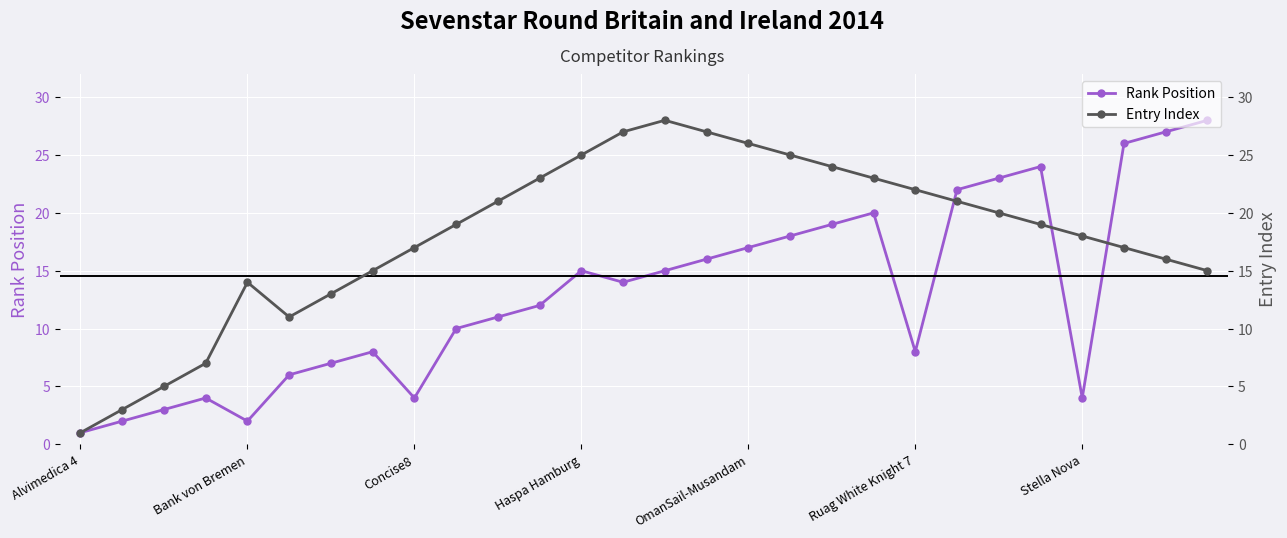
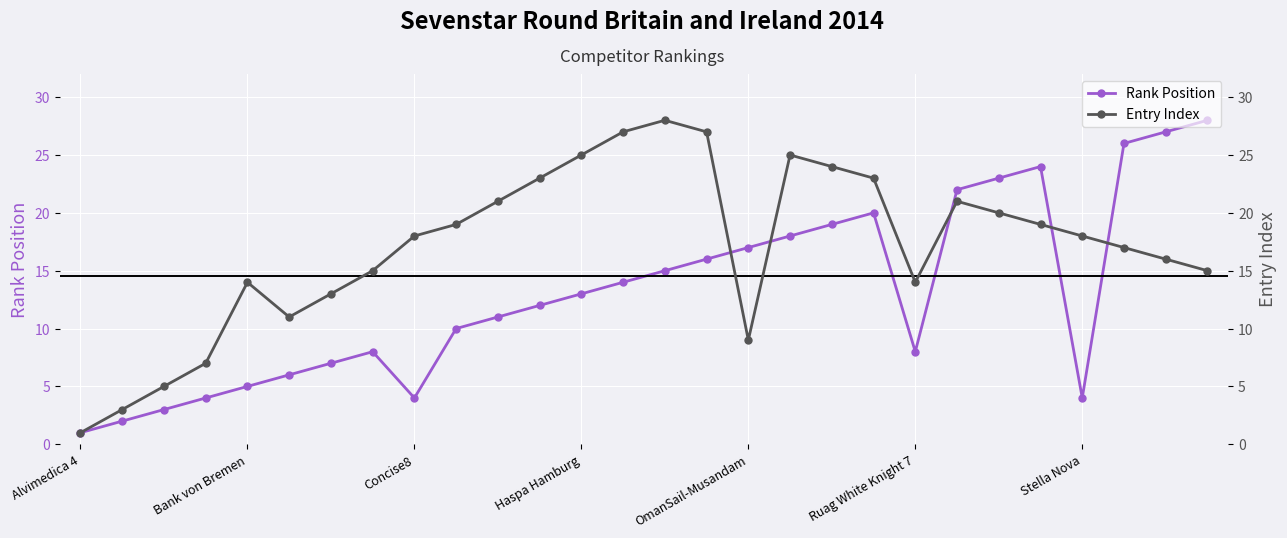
Rank Position, Bank von Bremen: 2 -> 5
Rank Position, Haspa Hamburg: 15 -> 13
Entry Index, Concise8: 17 -> 18
Entry Index, OmanSail-Musandam: 26 -> 9
Entry Index, Ruag White Knight 7: 22 -> 14
